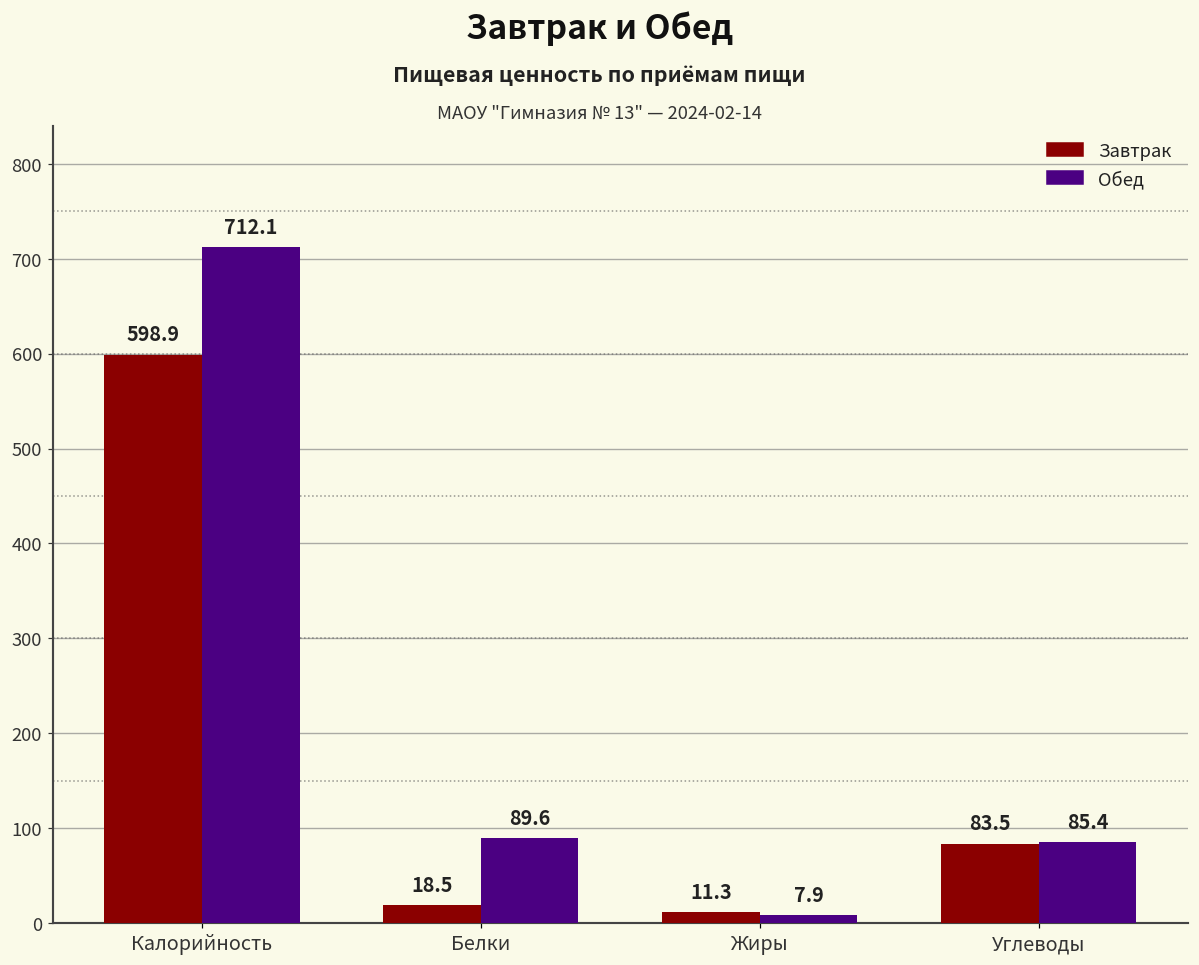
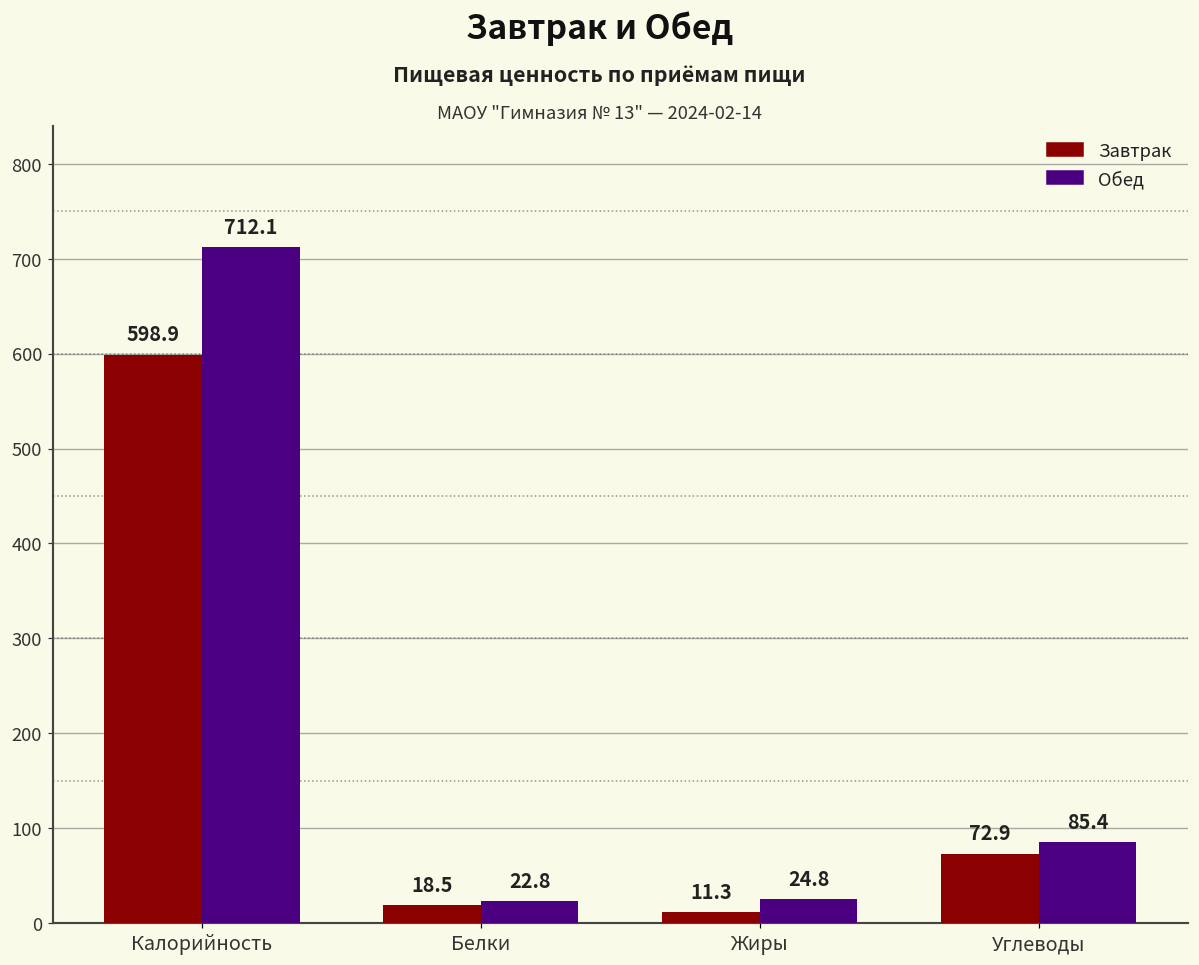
Обед, Белки: 89.6 -> 22.8
Обед, Жиры: 7.9 -> 24.8
Завтрак, Углеводы: 83.5 -> 72.9
